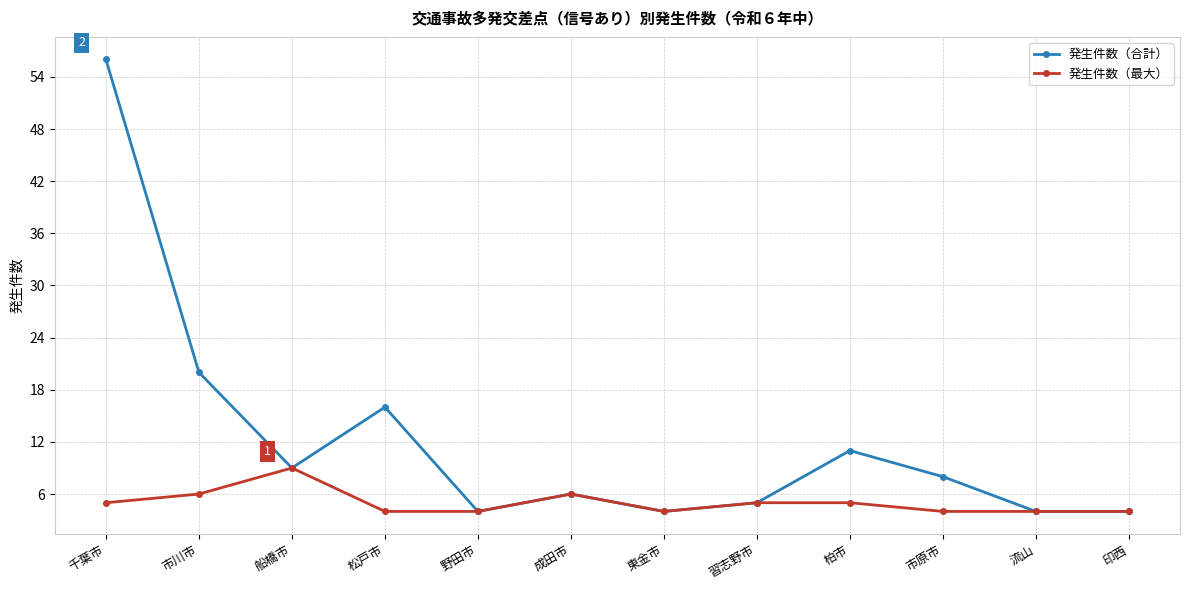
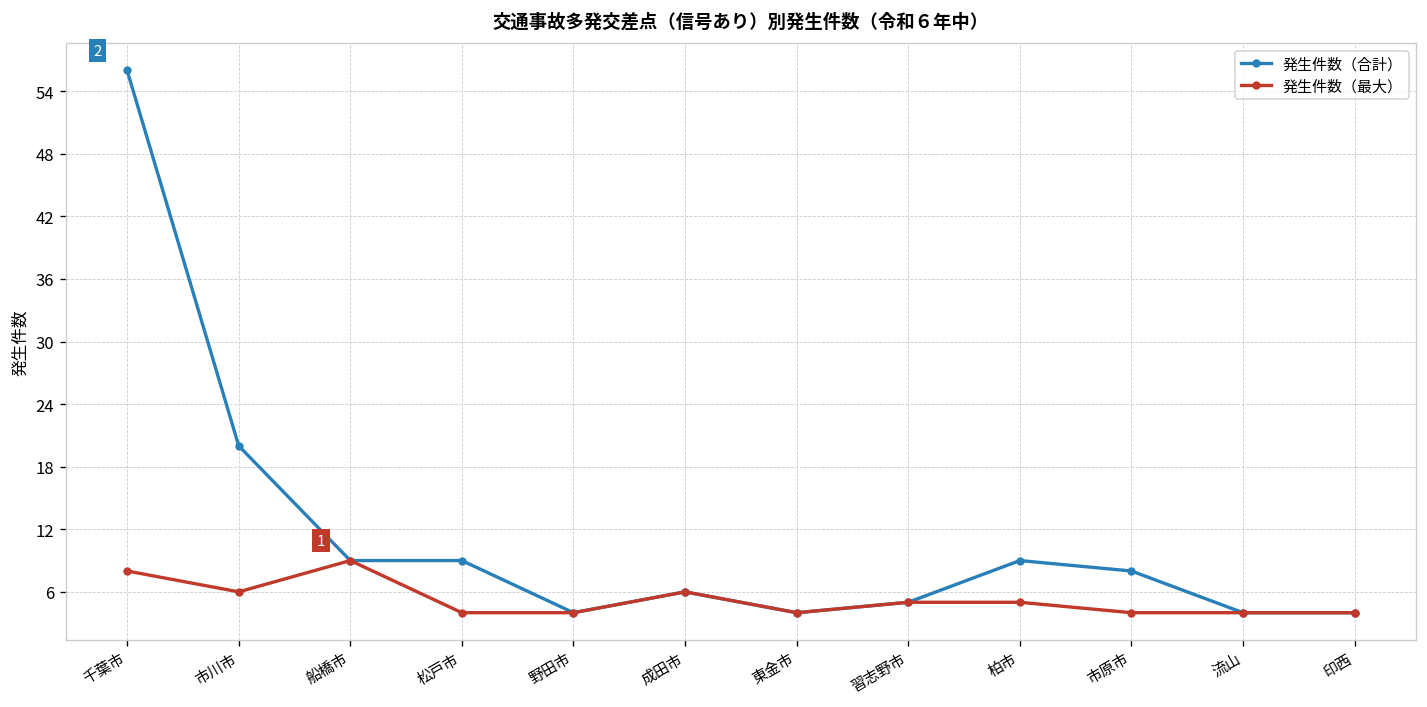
発生件数（最大）, 千葉市: 5 -> 8
発生件数（合計）, 松戸市: 16 -> 9
発生件数（合計）, 柏市: 11 -> 9
